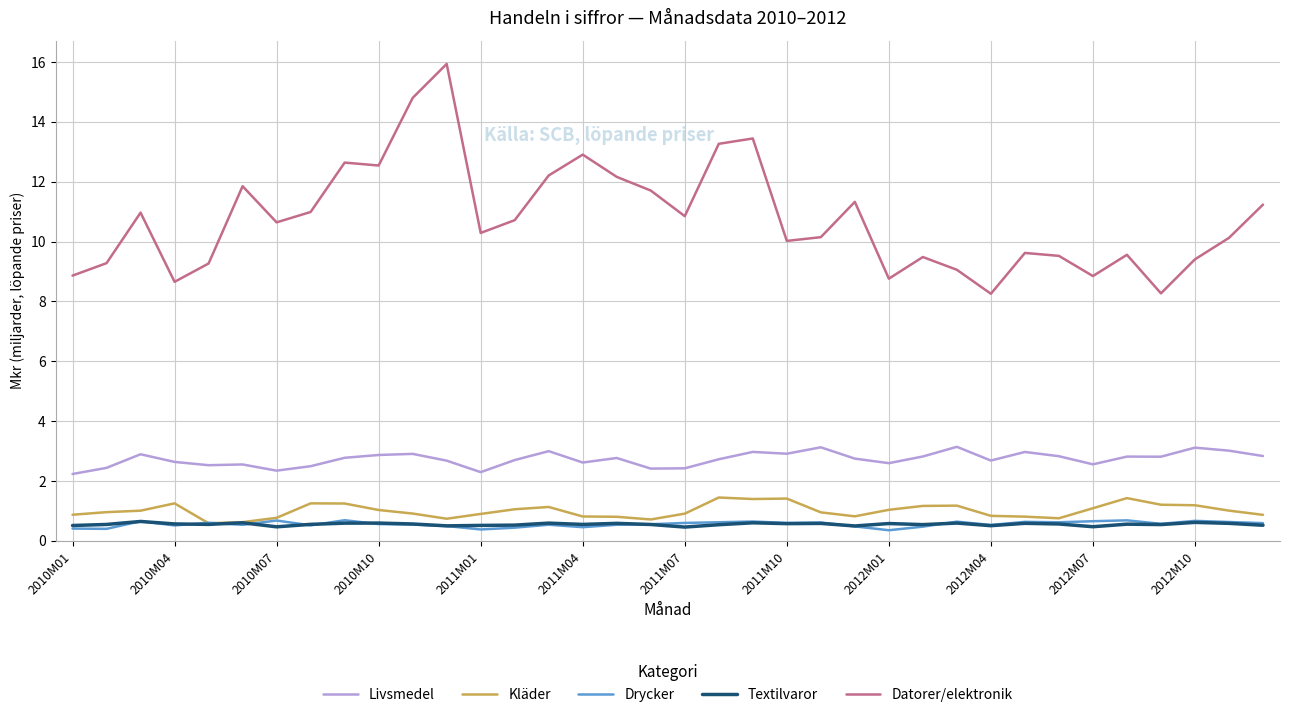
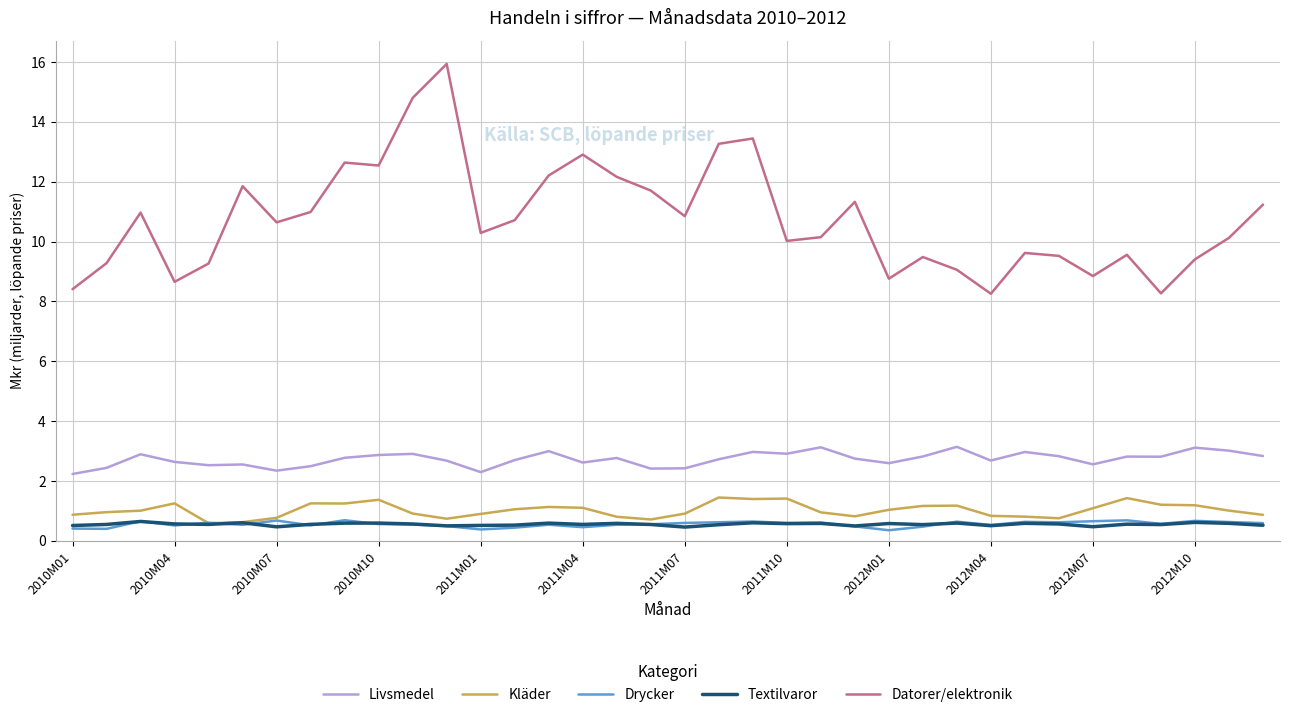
Datorer/elektronik, 2010M01: 8.9 -> 8.4
Kläder, 2010M10: 1.0 -> 1.4
Kläder, 2011M04: 0.8 -> 1.1
